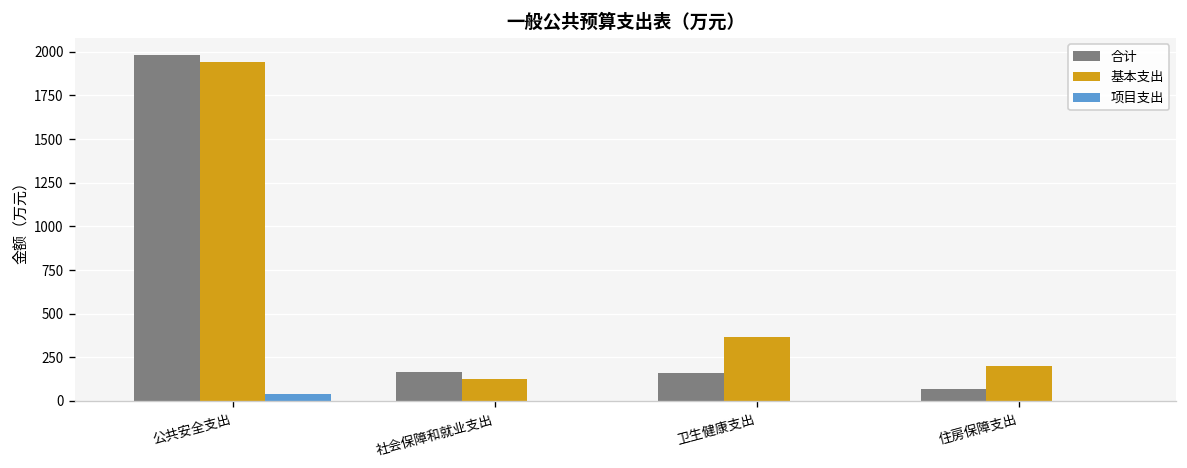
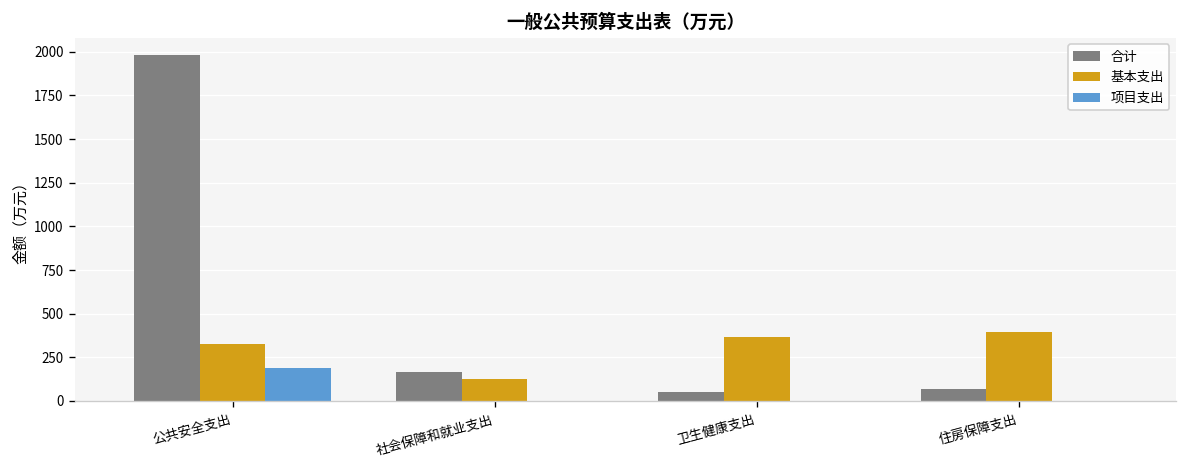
基本支出, 公共安全支出: 1940 -> 330
项目支出, 公共安全支出: 40 -> 190
合计, 卫生健康支出: 160 -> 50
基本支出, 住房保障支出: 200 -> 390
